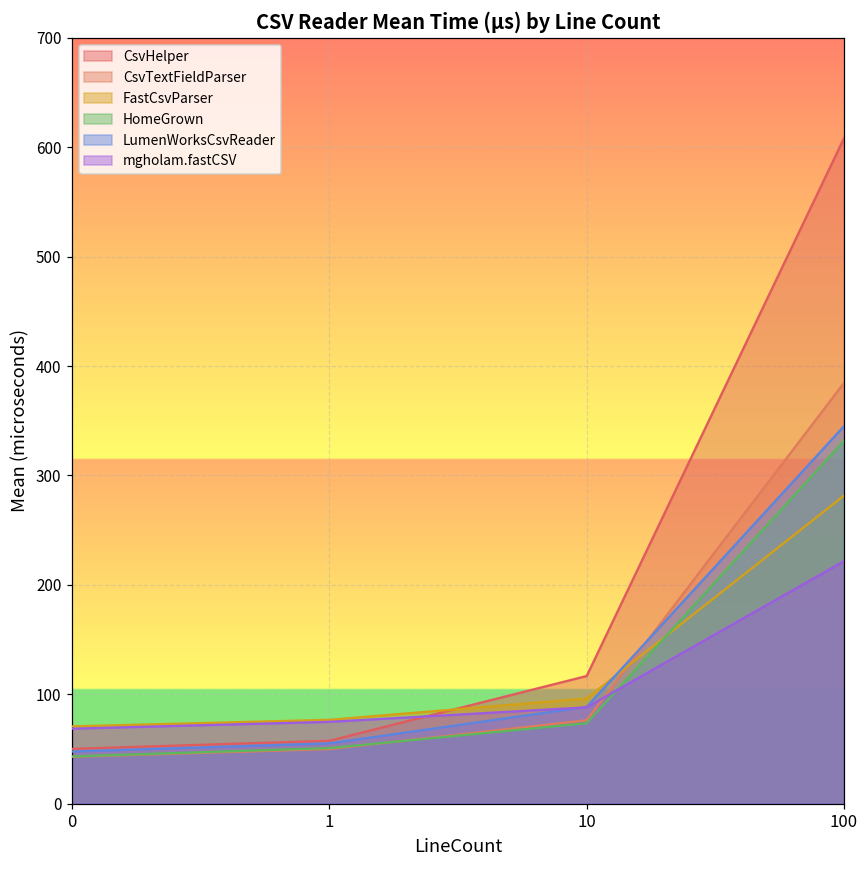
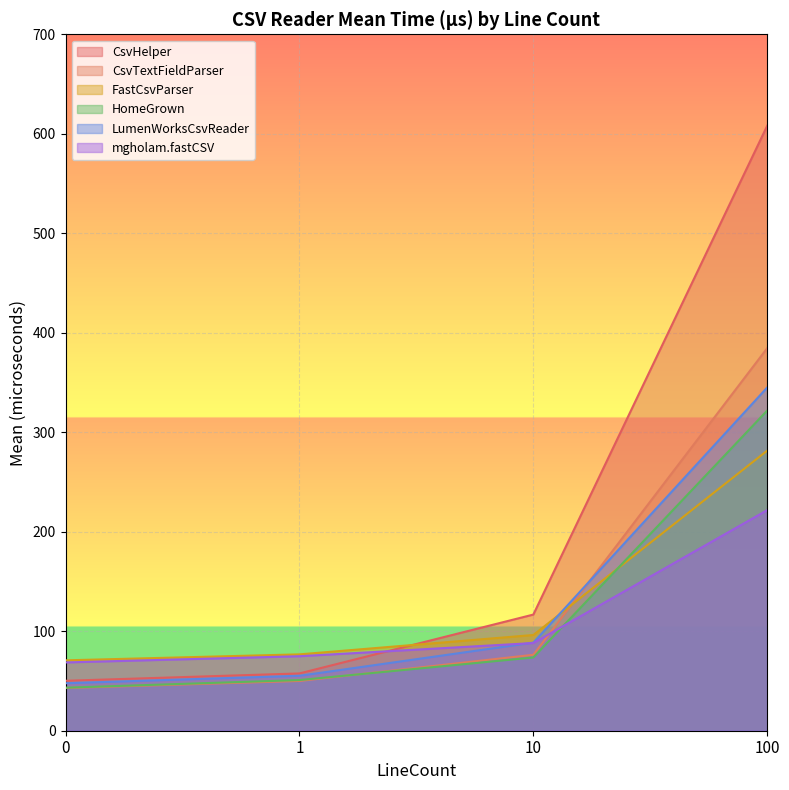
HomeGrown, 100: 330 -> 320
